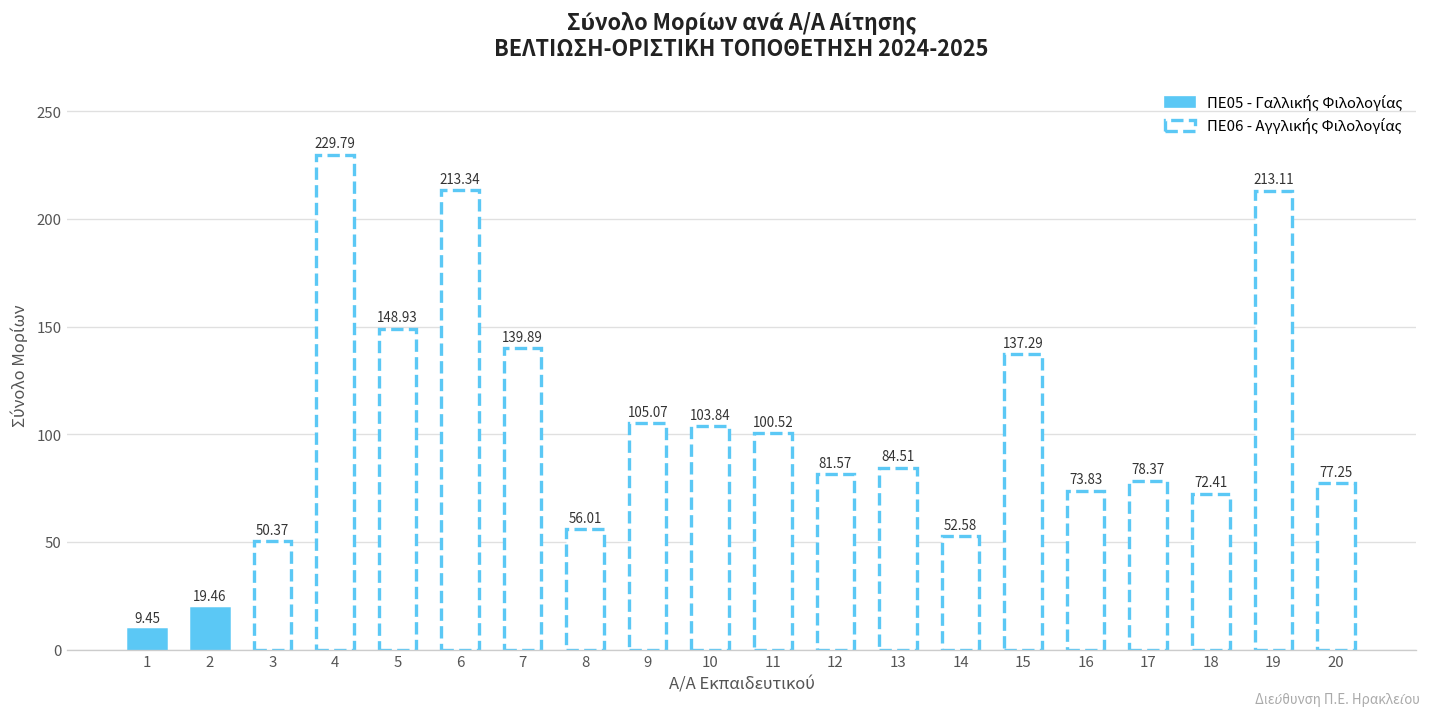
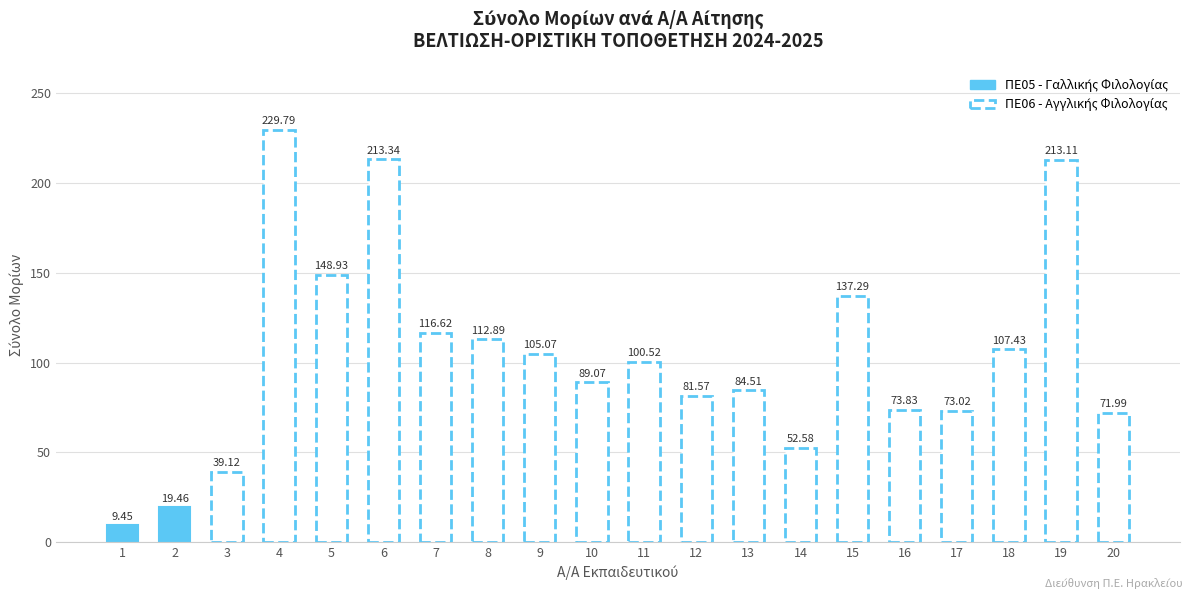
3: 50.37 -> 39.12
7: 139.89 -> 116.62
8: 56.01 -> 112.89
10: 103.84 -> 89.07
17: 78.37 -> 73.02
18: 72.41 -> 107.43
20: 77.25 -> 71.99
